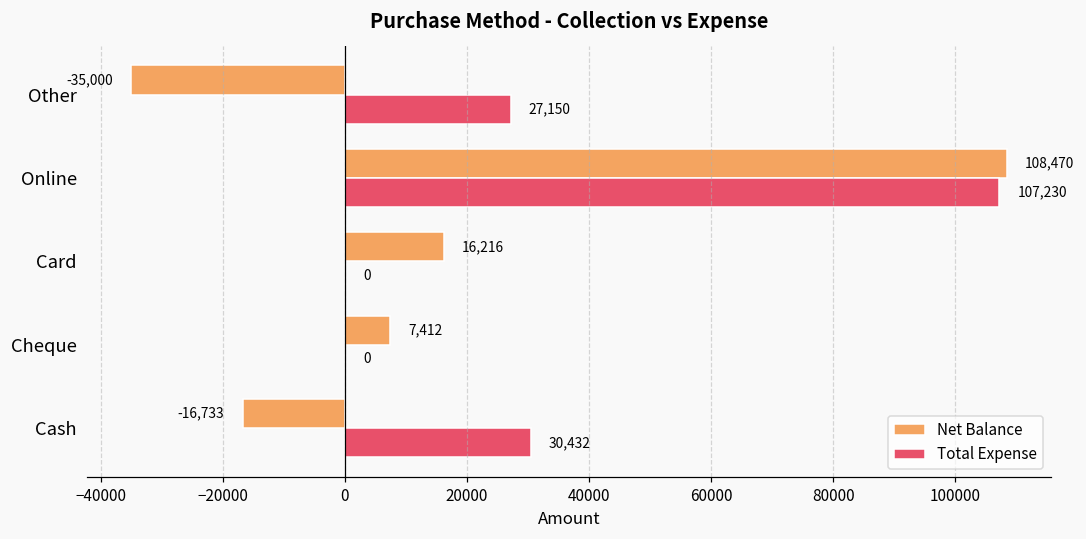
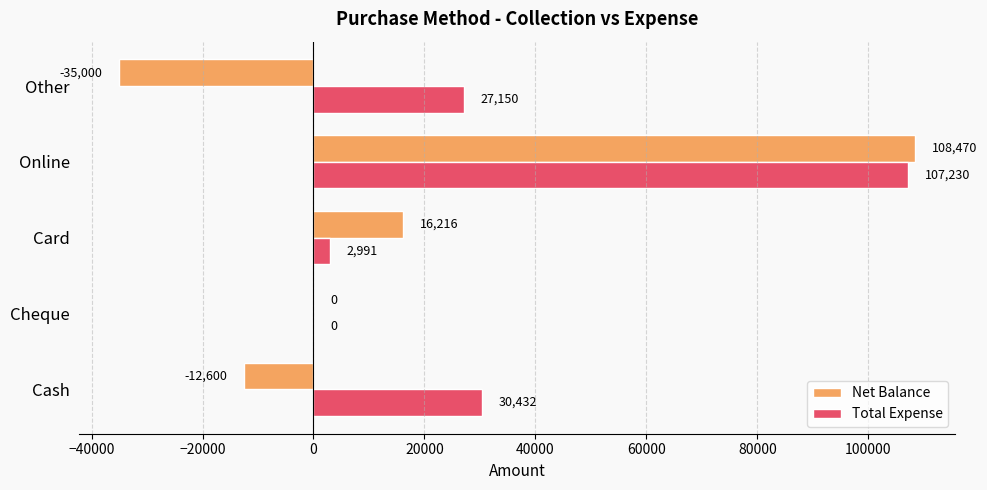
Total Expense, Card: 0 -> 2,991
Net Balance, Cheque: 7,412 -> 0
Net Balance, Cash: -16,733 -> -12,600
